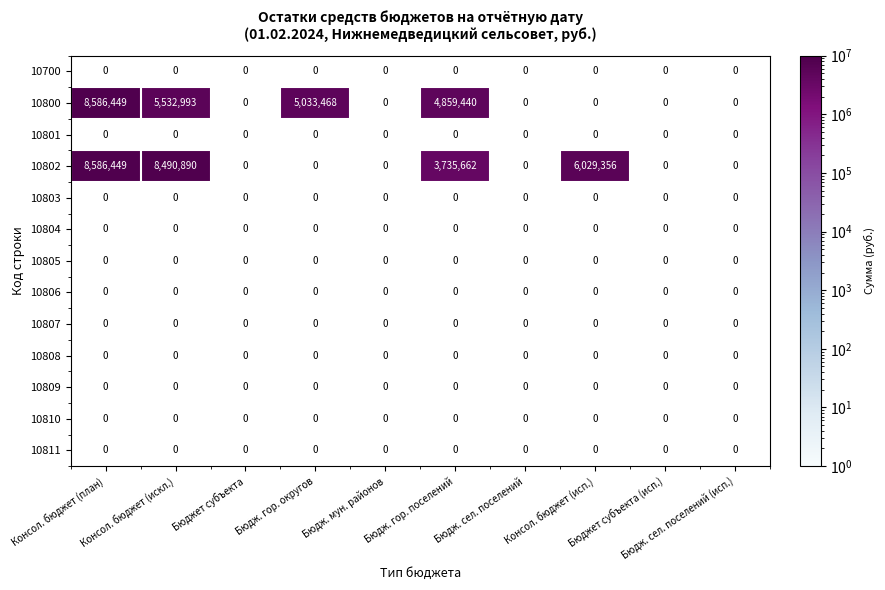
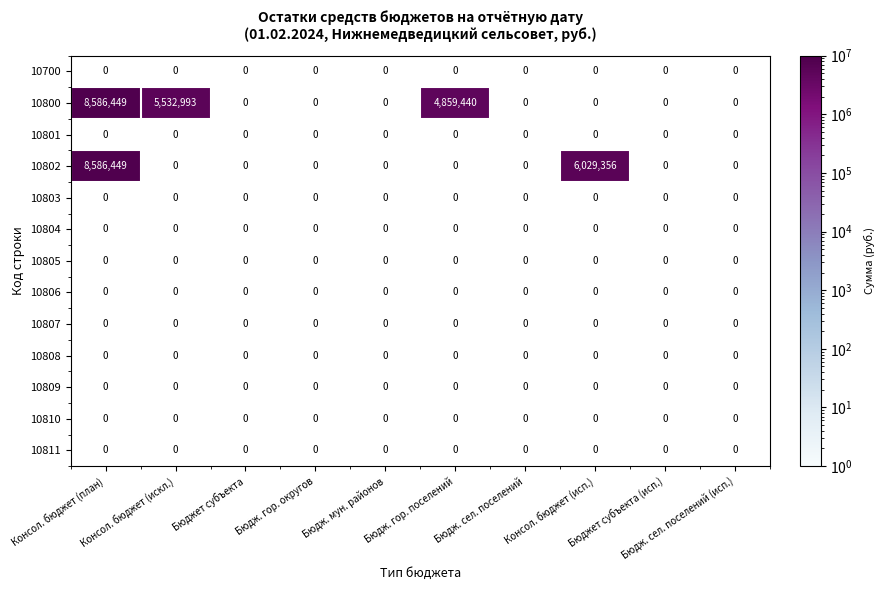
10800, Бюдж. гор. округов: 5,033,468 -> 0
10802, Консол. бюджет (искл.): 8,490,890 -> 0
10802, Бюдж. гор. поселений: 3,735,662 -> 0
